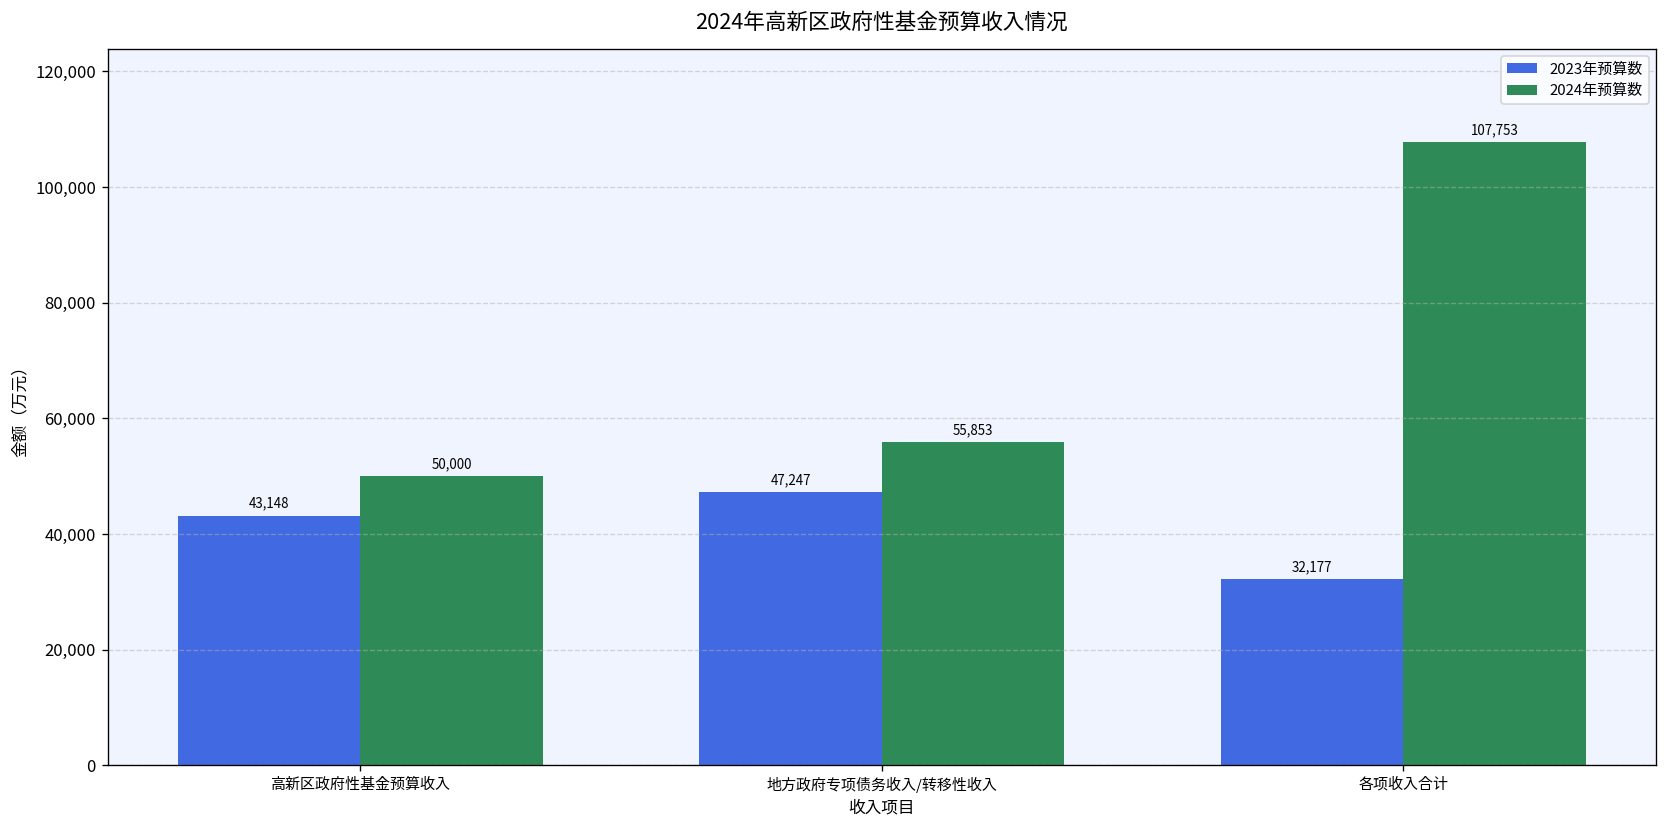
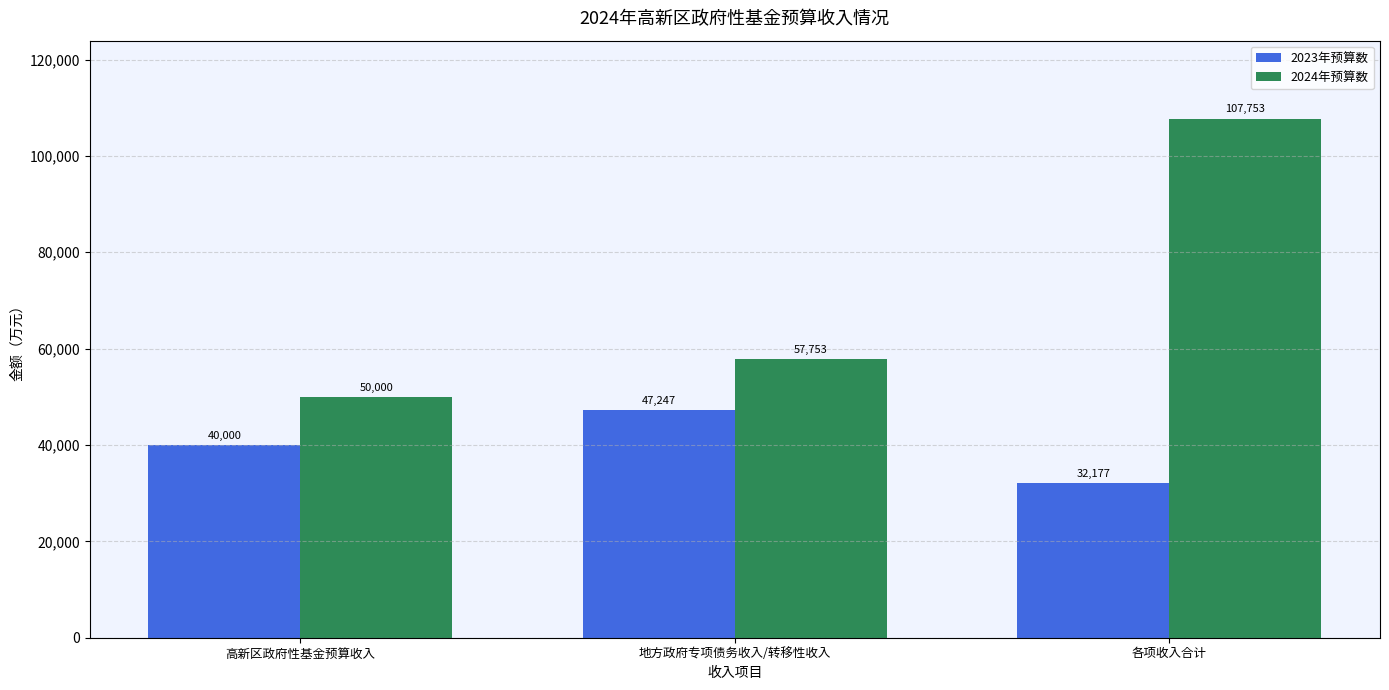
2023年预算数, 高新区政府性基金预算收入: 43,148 -> 40,000
2024年预算数, 地方政府专项债务收入/转移性收入: 55,853 -> 57,753
